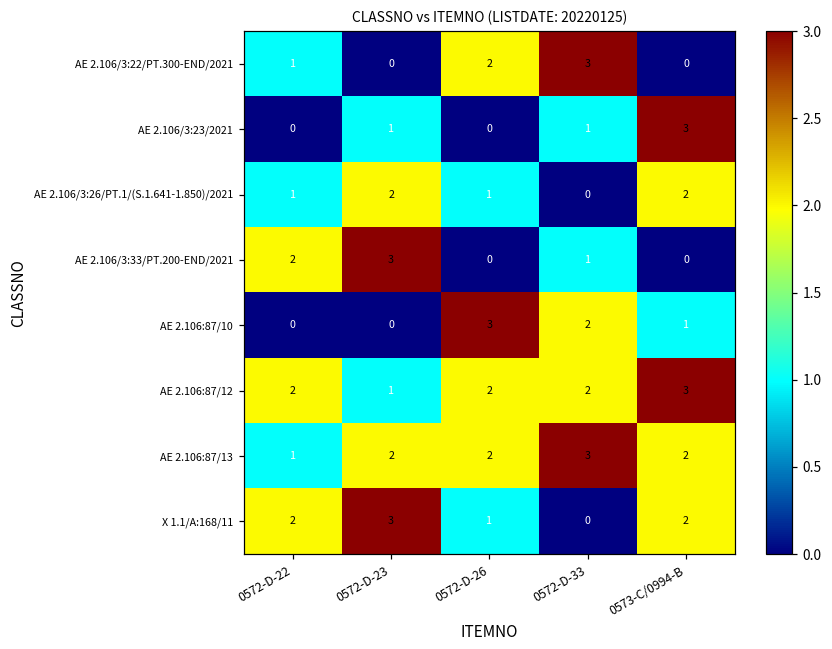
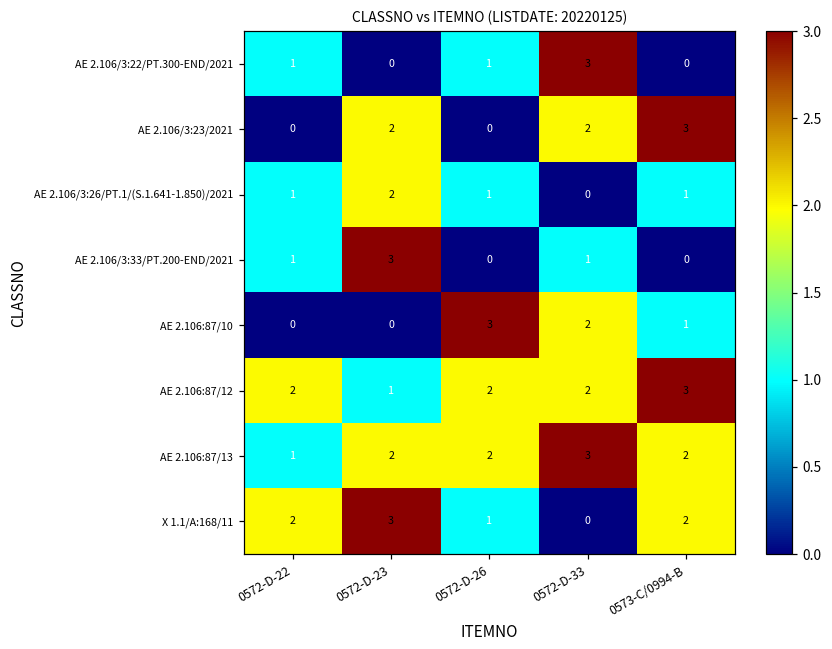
AE 2.106/3:22/PT.300-END/2021, 0572-D-26: 2 -> 1
AE 2.106/3:23/2021, 0572-D-23: 1 -> 2
AE 2.106/3:23/2021, 0572-D-33: 1 -> 2
AE 2.106/3:26/PT.1/(S.1.641-1.850)/2021, 0573-C/0994-B: 2 -> 1
AE 2.106/3:33/PT.200-END/2021, 0572-D-22: 2 -> 1
